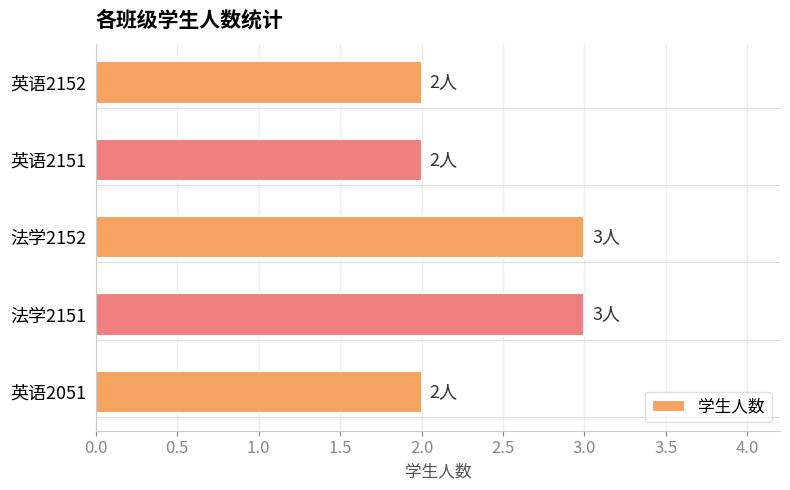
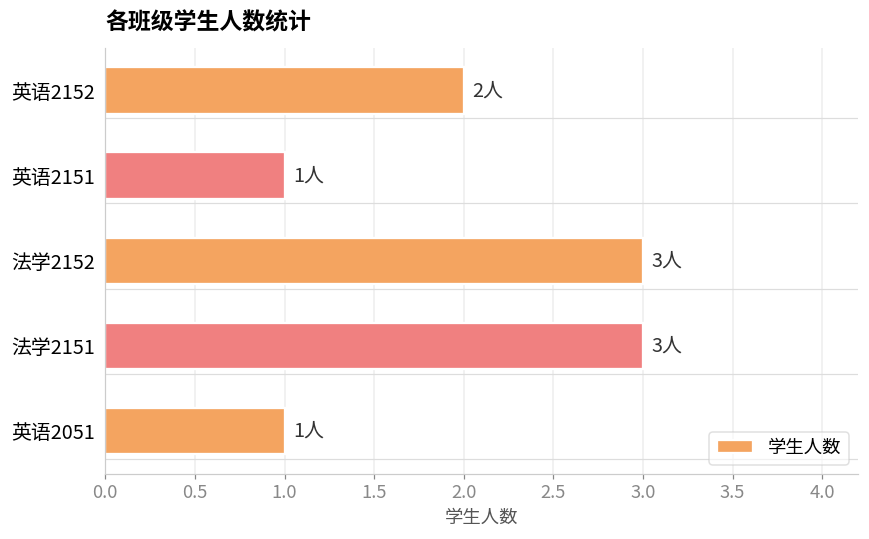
英语2151: 2人 -> 1人
英语2051: 2人 -> 1人
